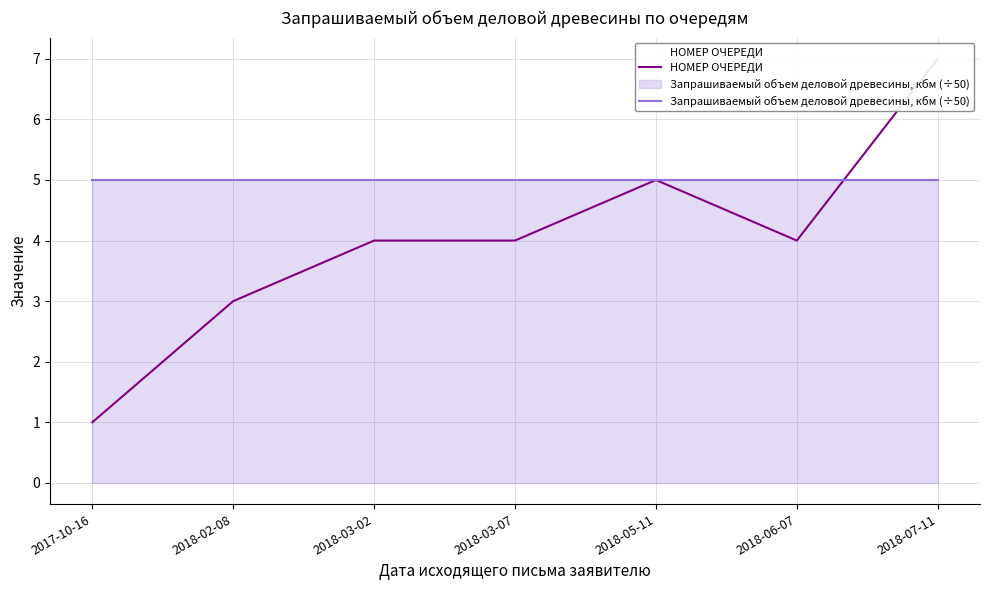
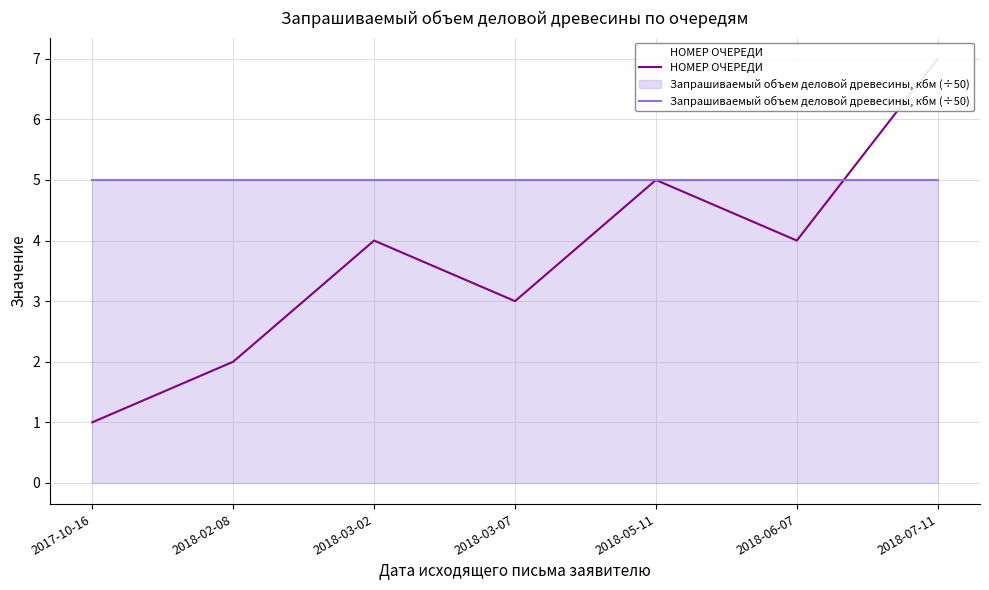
НОМЕР ОЧЕРЕДИ, 2018-02-08: 3 -> 2
НОМЕР ОЧЕРЕДИ, 2018-03-07: 4 -> 3
